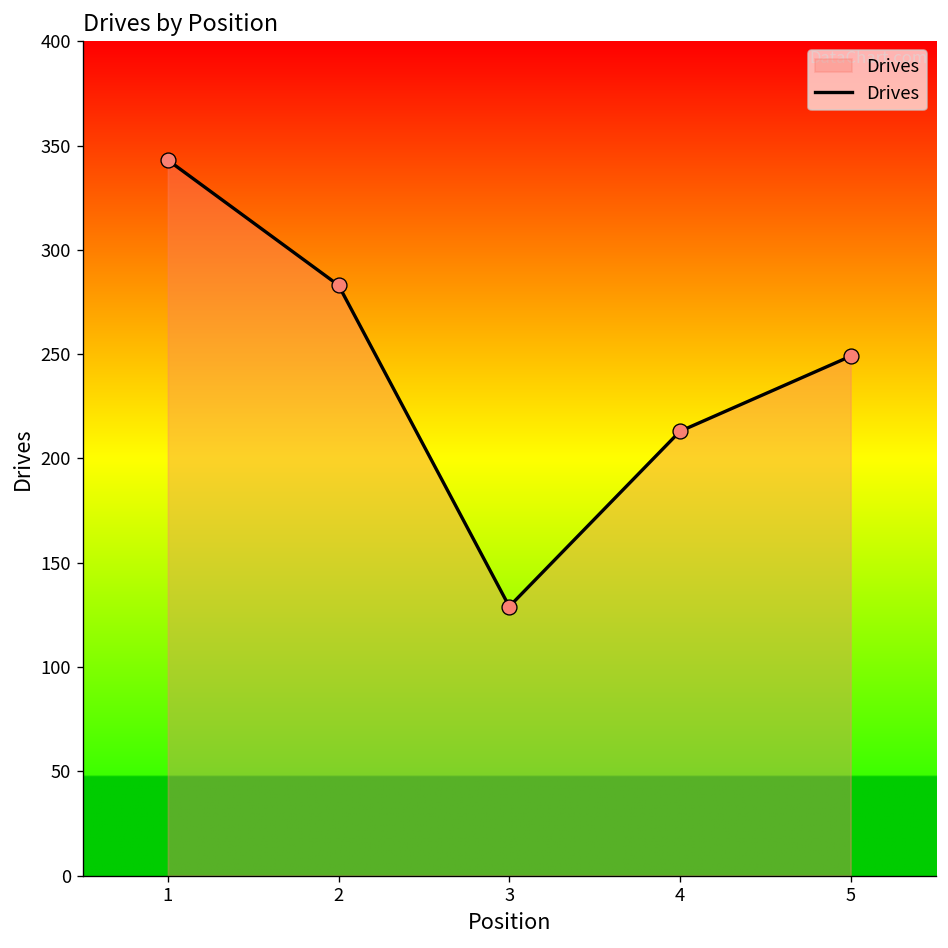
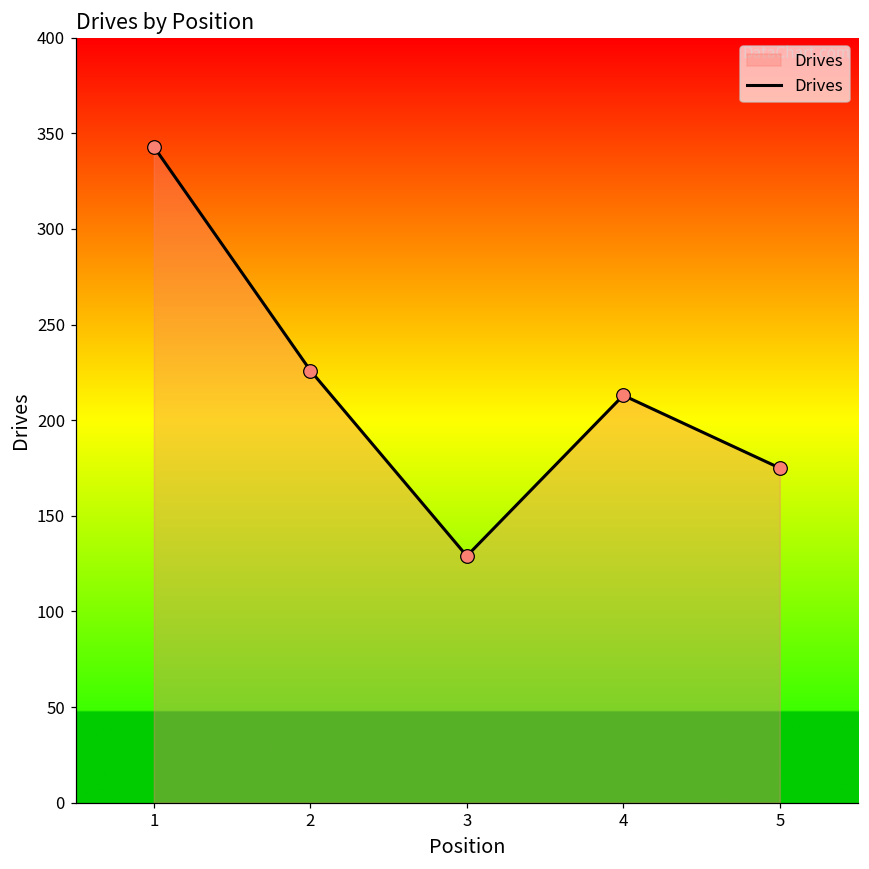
2: 283 -> 226
5: 249 -> 175
